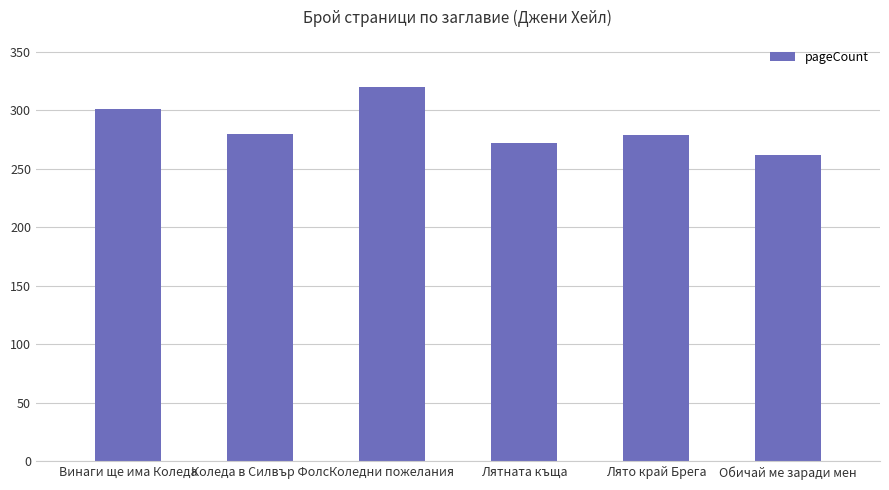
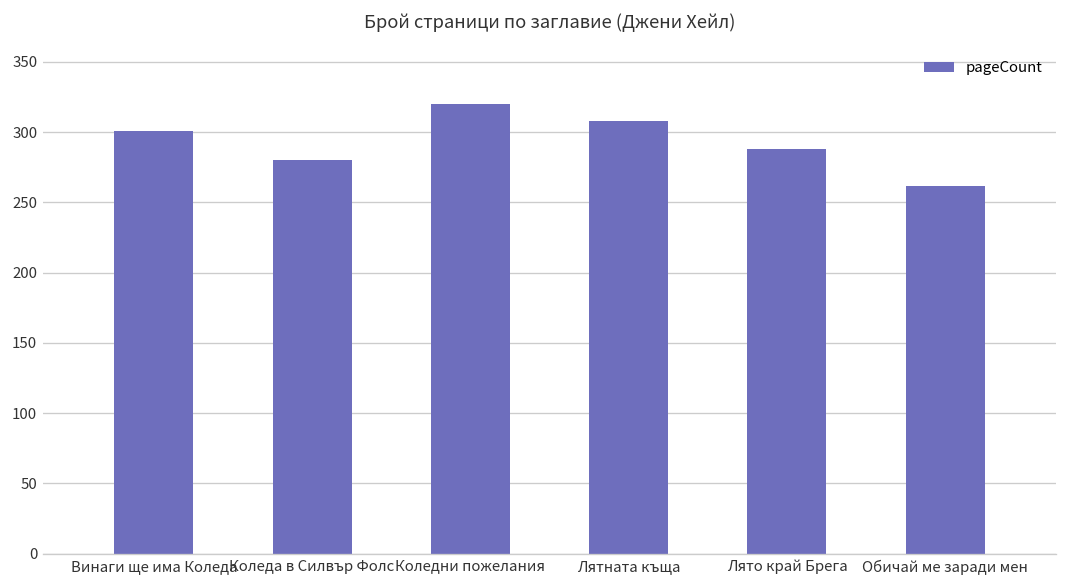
Лятната къща: 272 -> 308
Лято край Брега: 279 -> 288
